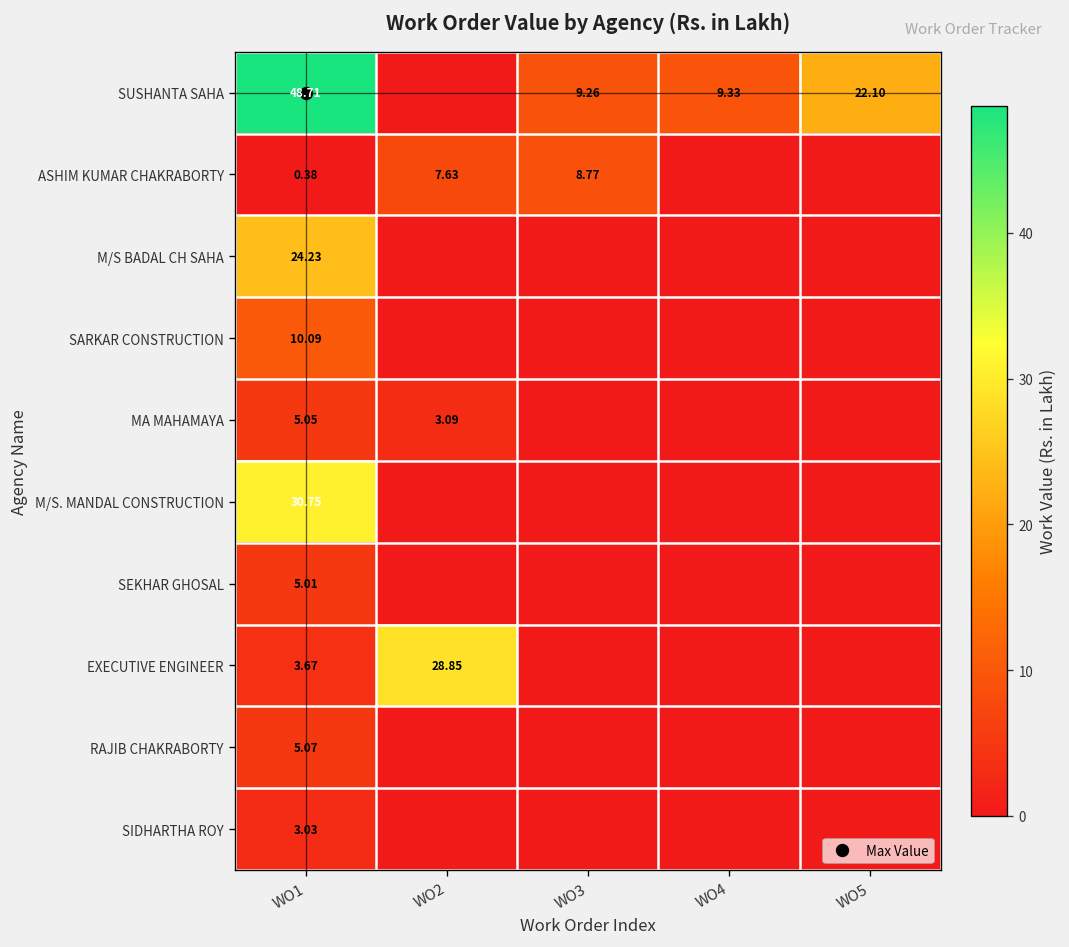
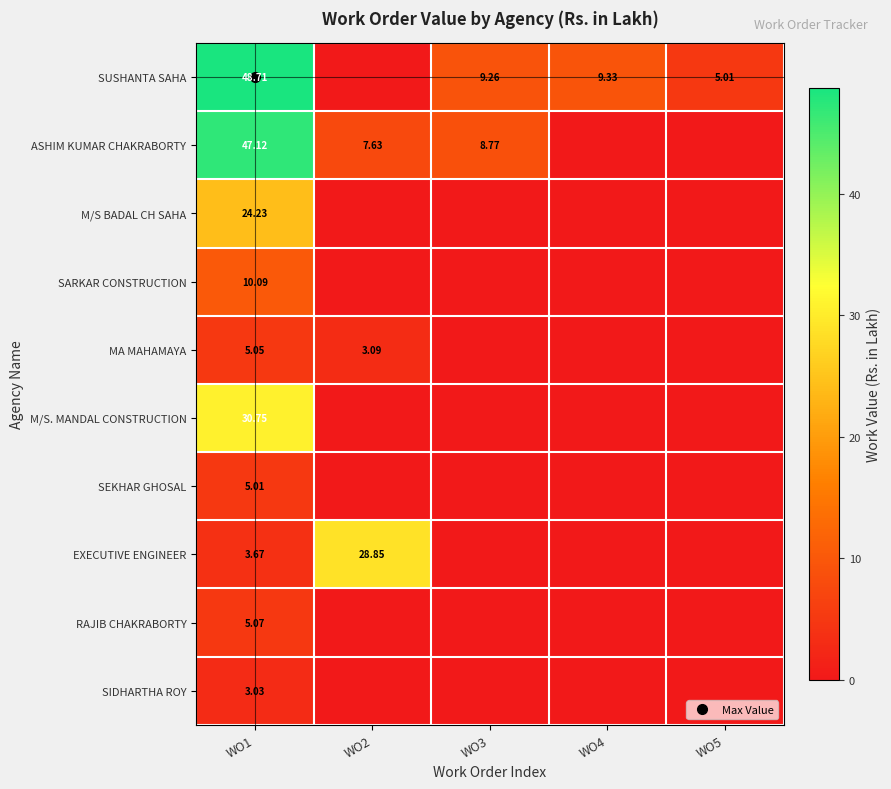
SUSHANTA SAHA, WO5: 22.10 -> 5.01
ASHIM KUMAR CHAKRABORTY, WO1: 0.38 -> 47.12
